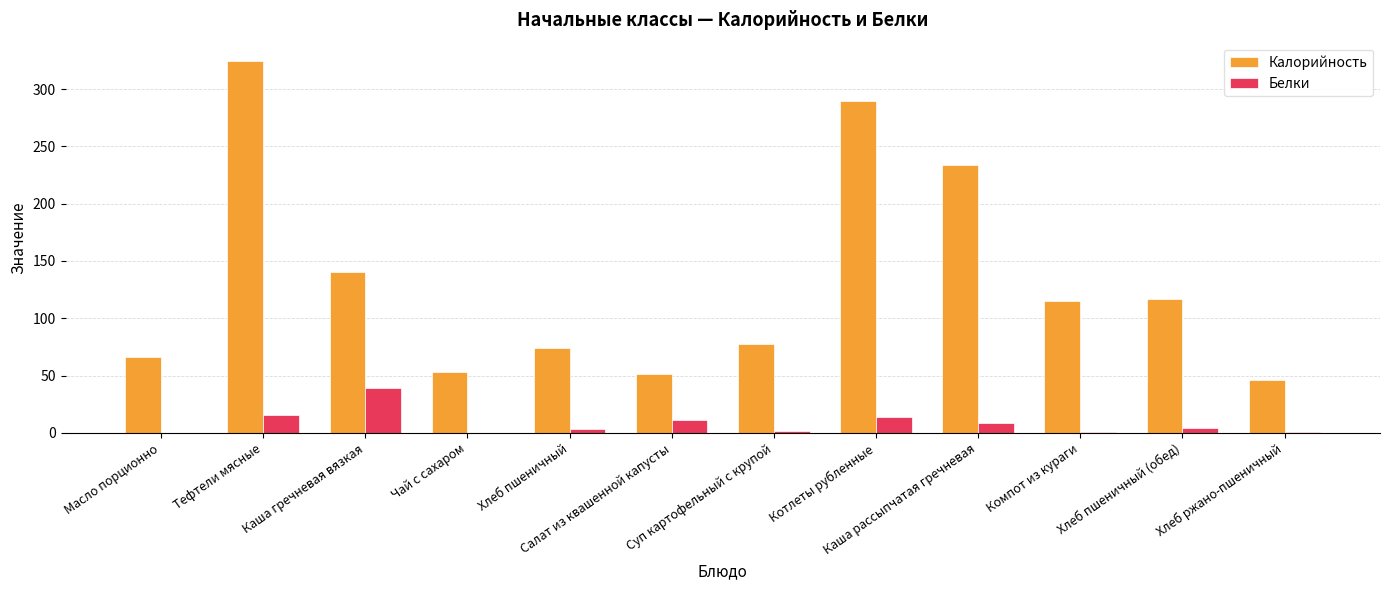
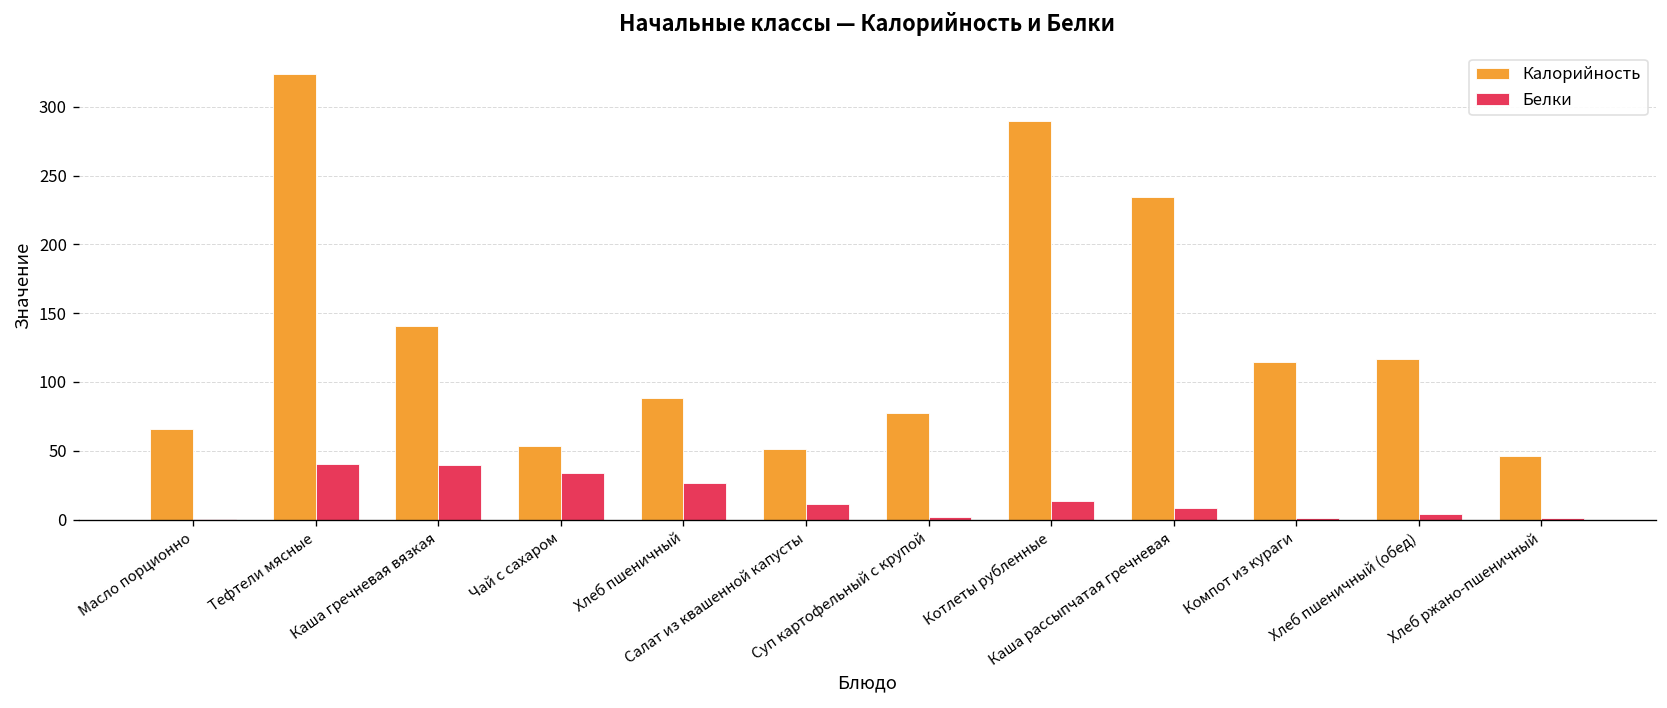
Белки, Тефтели мясные: 16 -> 40
Белки, Чай с сахаром: 0 -> 34
Калорийность, Хлеб пшеничный: 74 -> 88
Белки, Хлеб пшеничный: 3 -> 26
